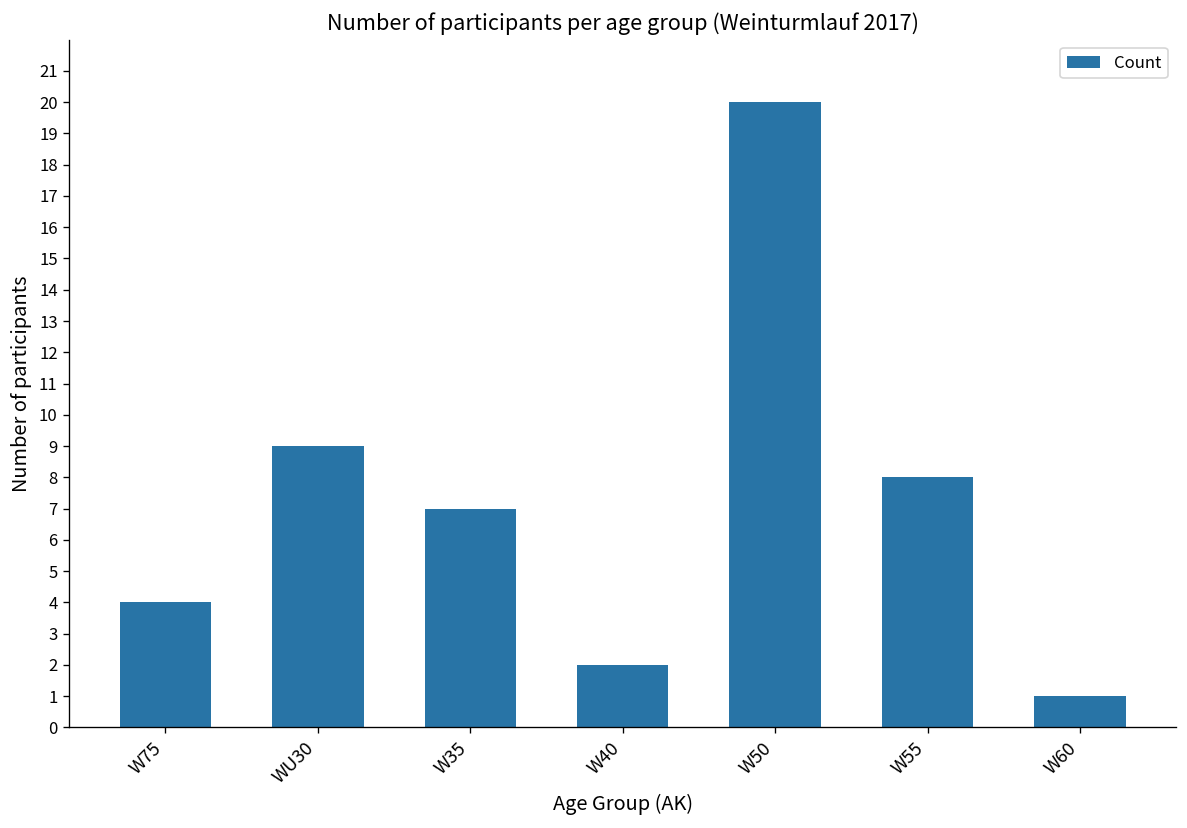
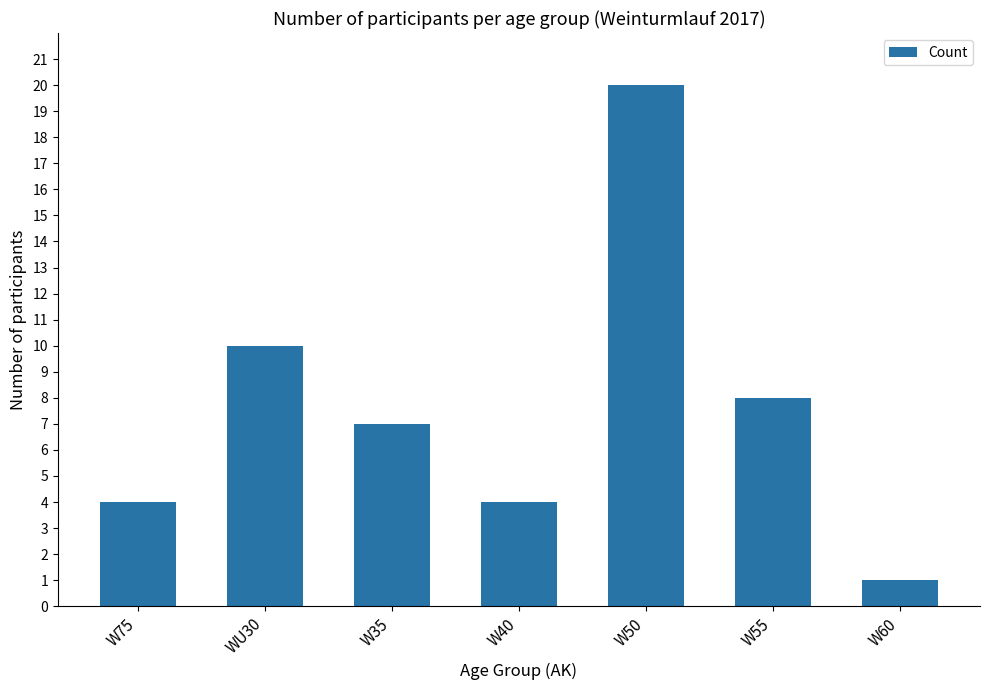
WU30: 9 -> 10
W40: 2 -> 4
